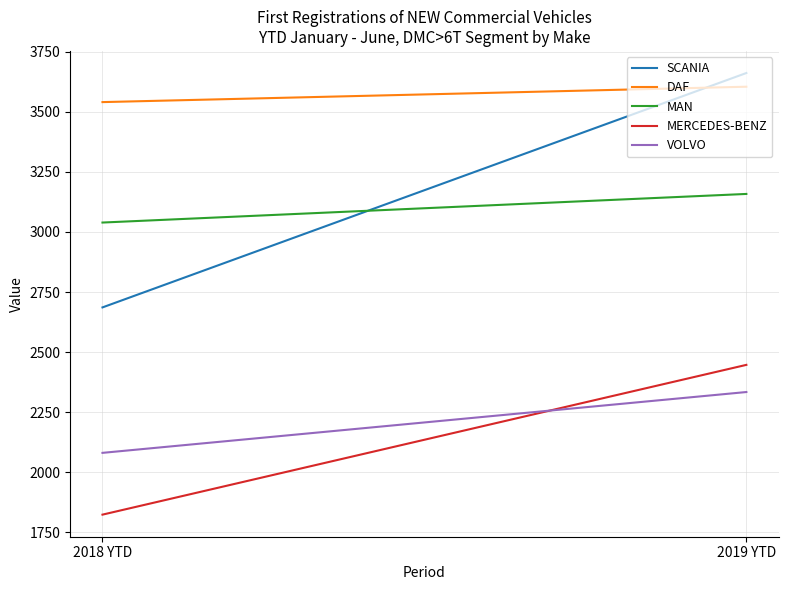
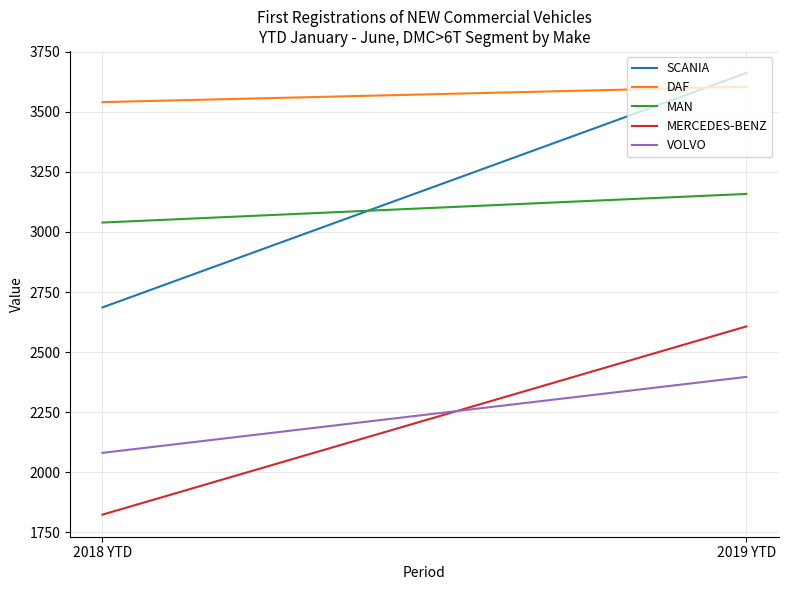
MERCEDES-BENZ, 2019 YTD: 2450 -> 2610
VOLVO, 2019 YTD: 2330 -> 2400
